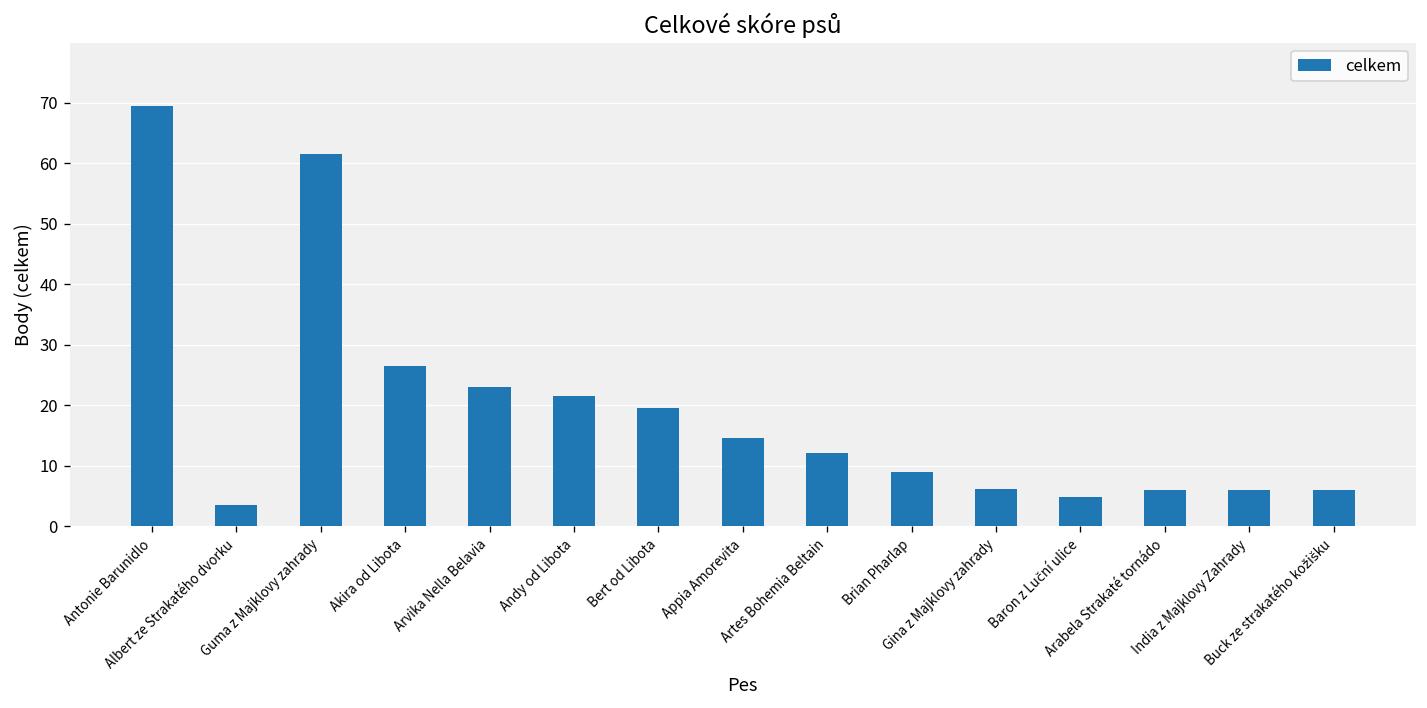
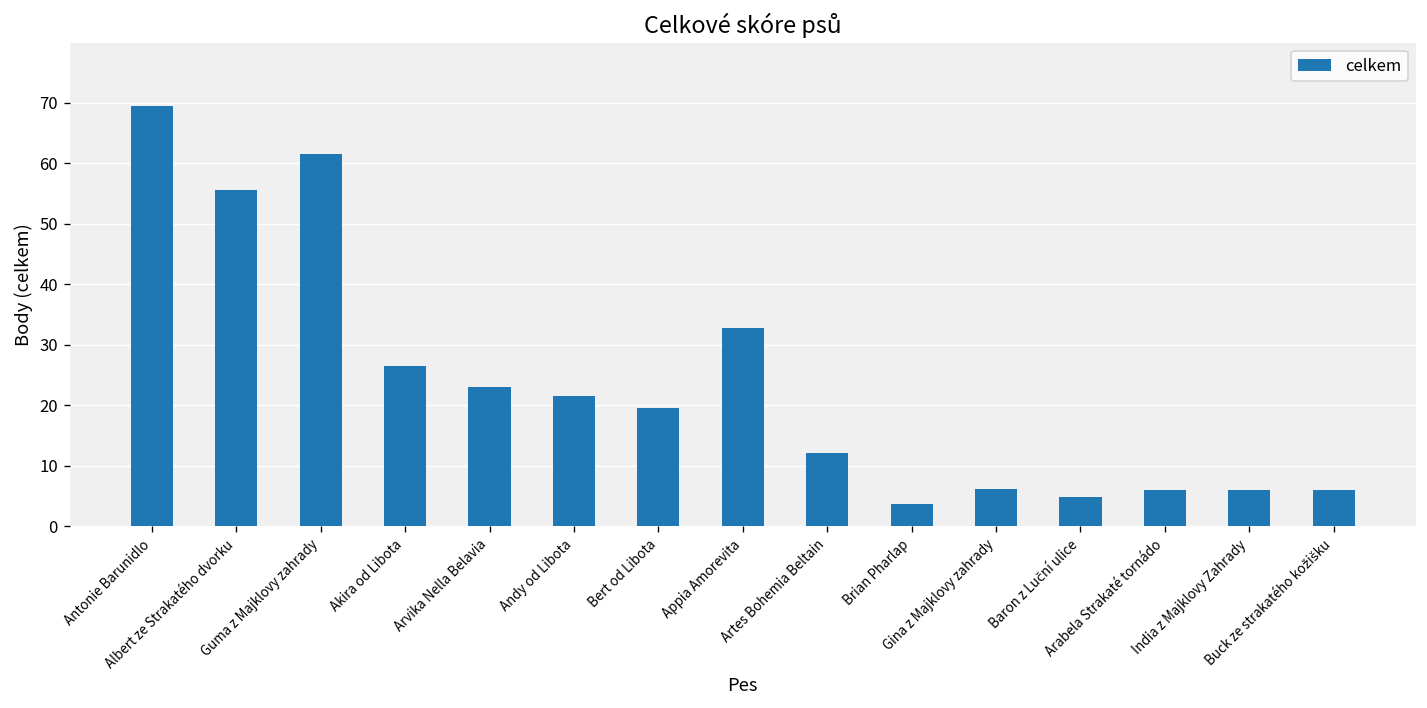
Albert ze Strakatého dvorku: 3 -> 56
Appia Amorevita: 15 -> 33
Brian Pharlap: 9 -> 4
